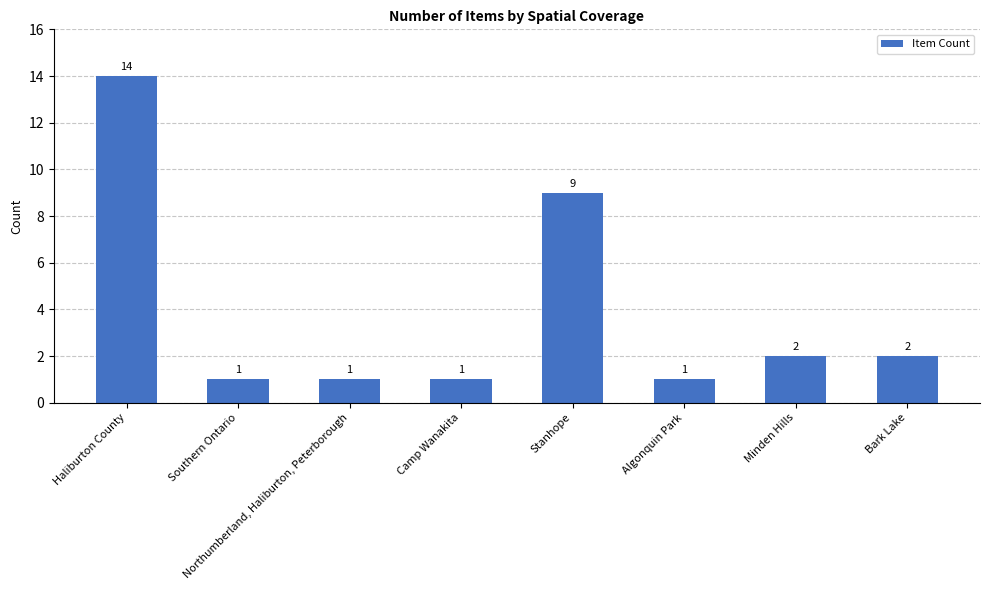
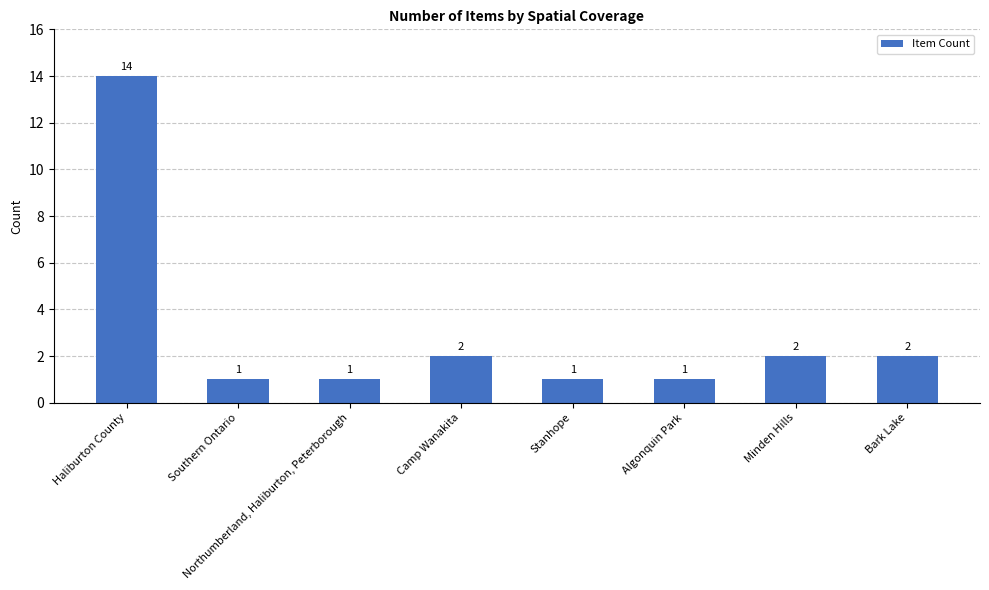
Camp Wanakita: 1 -> 2
Stanhope: 9 -> 1
